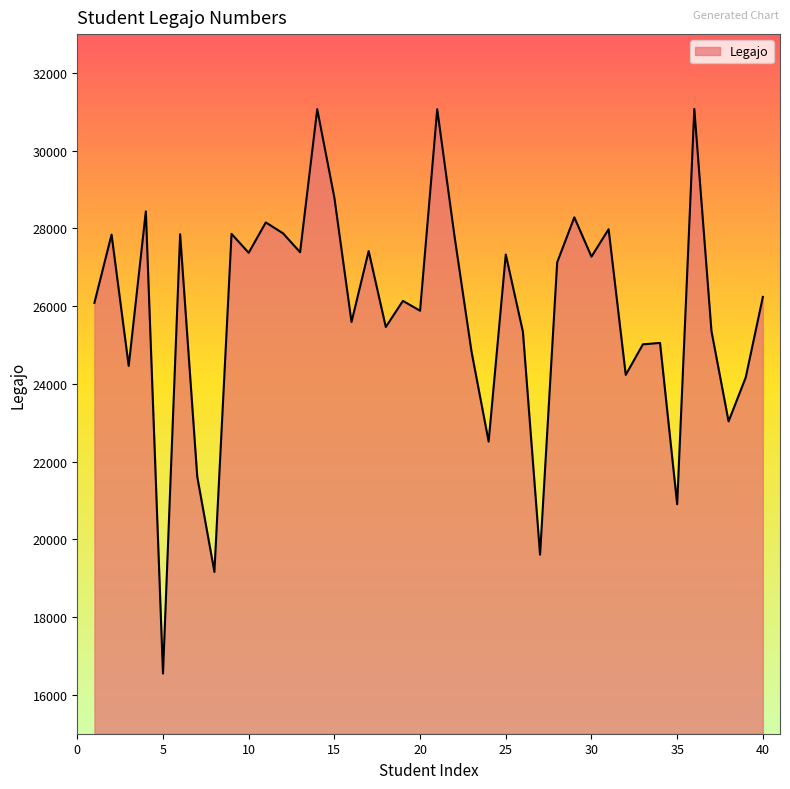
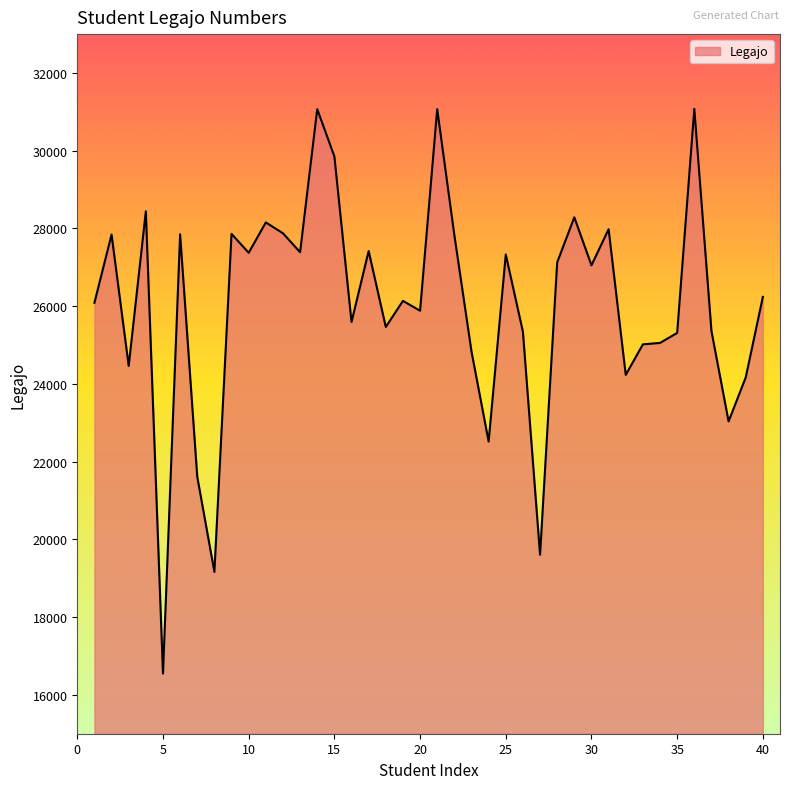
15: 28800 -> 29900
30: 27300 -> 27100
35: 20900 -> 25300
